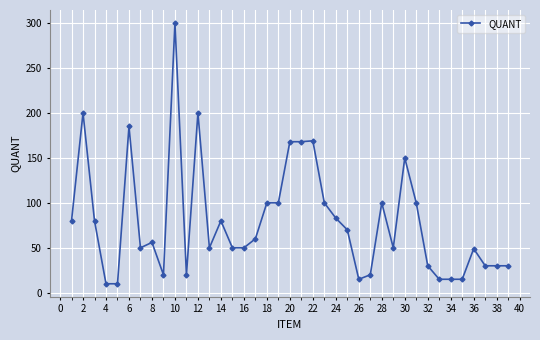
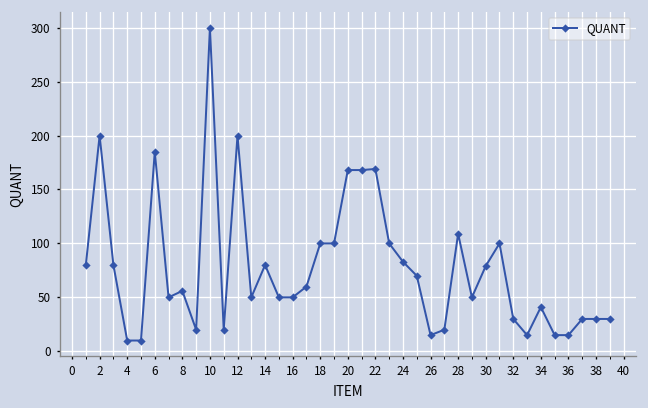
28: 100 -> 110
30: 150 -> 80
34: 20 -> 40
36: 50 -> 20
